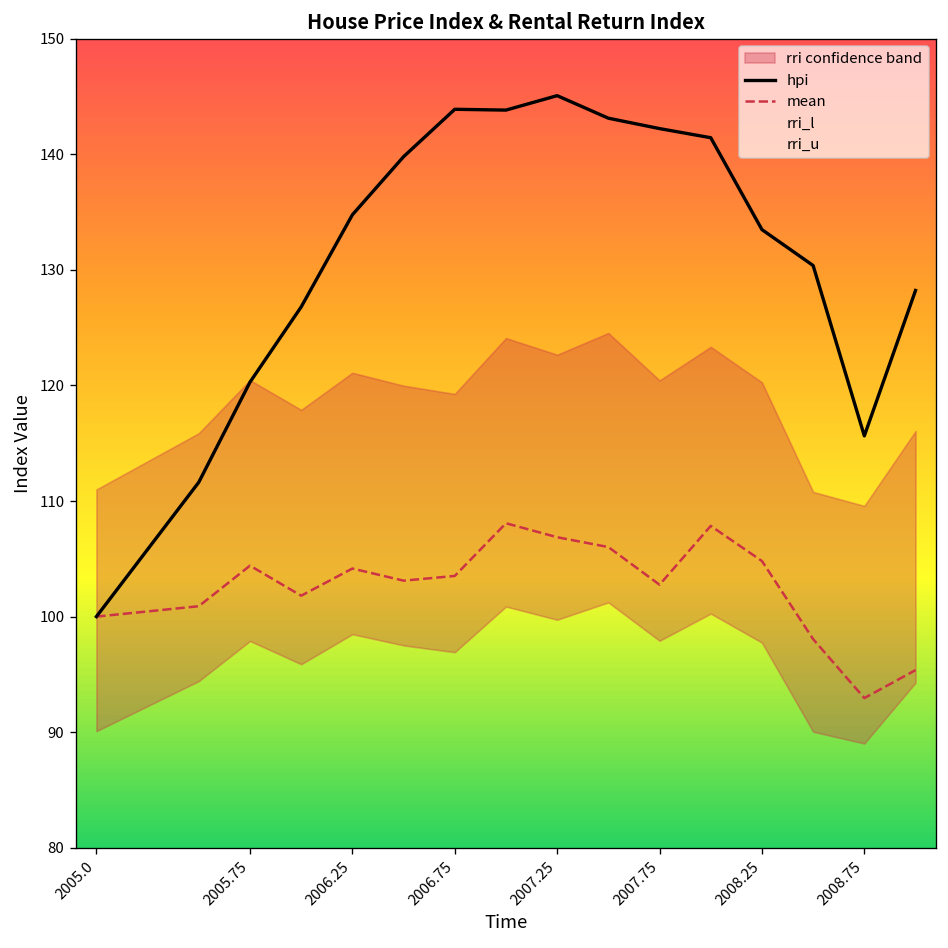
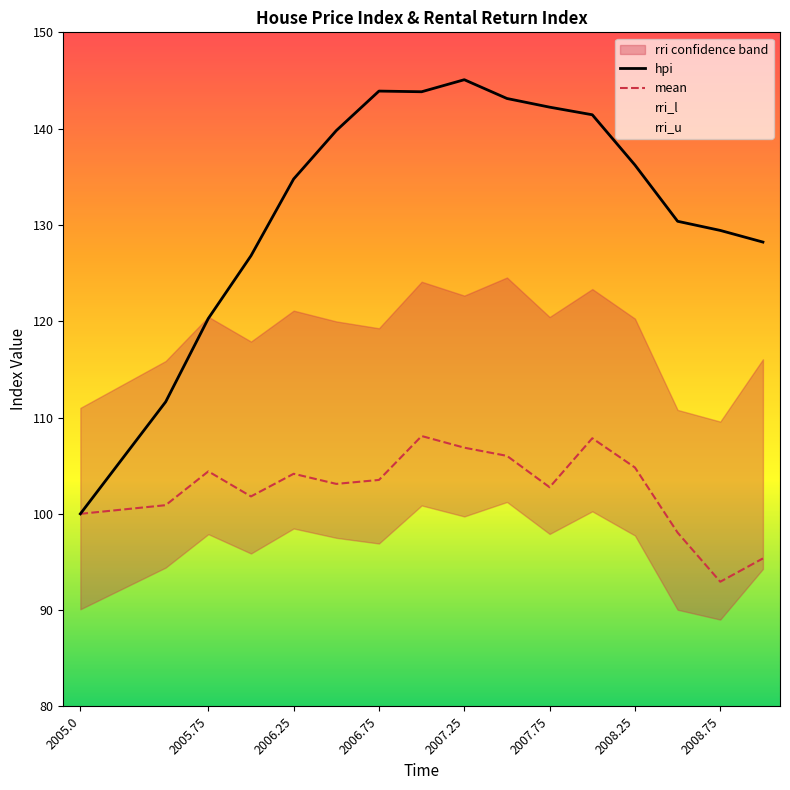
hpi, 2008.25: 133 -> 136
hpi, 2008.75: 116 -> 129
